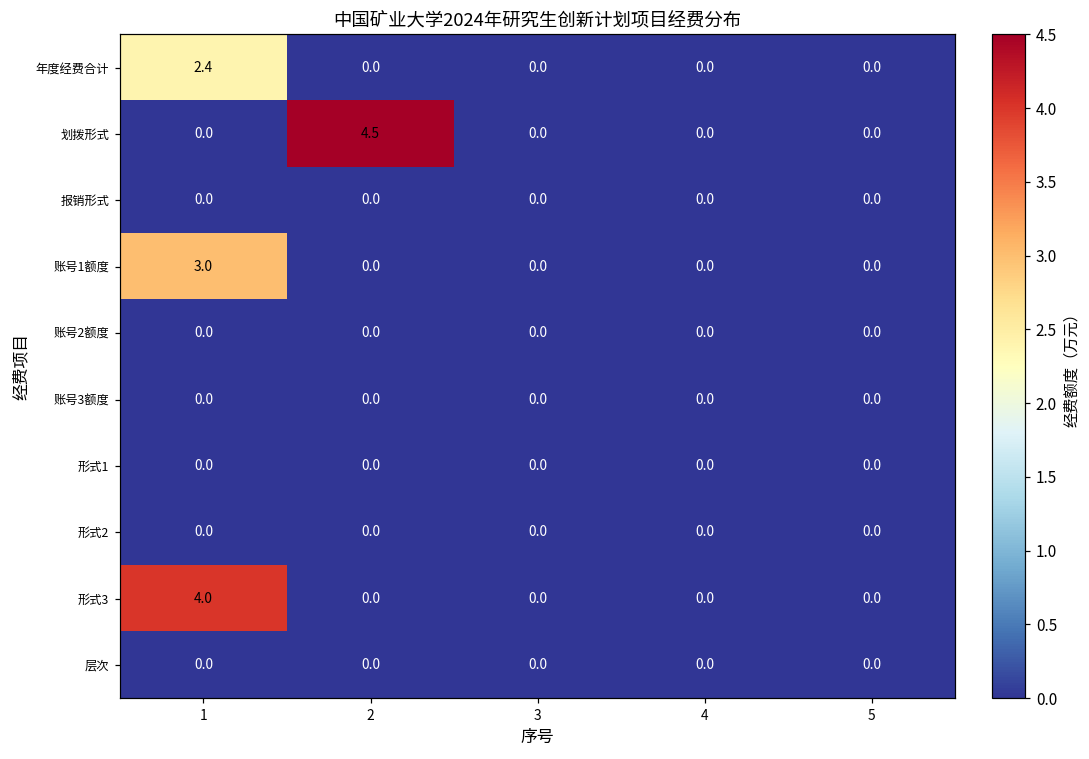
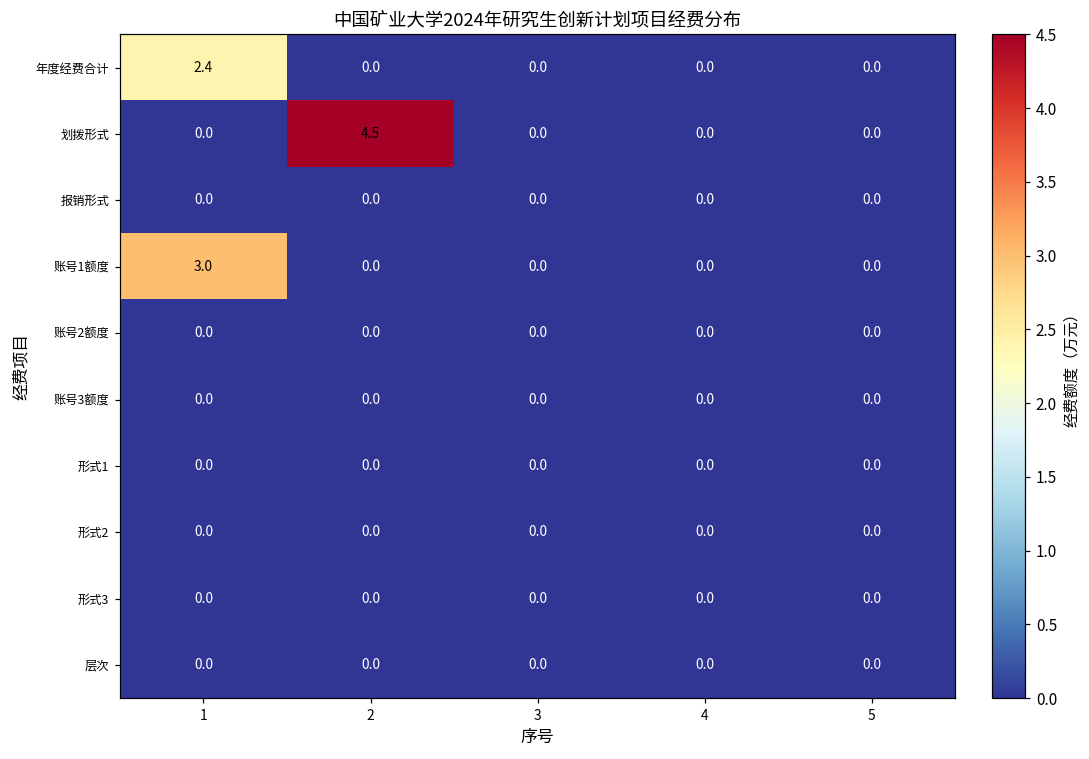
形式3, 1: 4.0 -> 0.0
